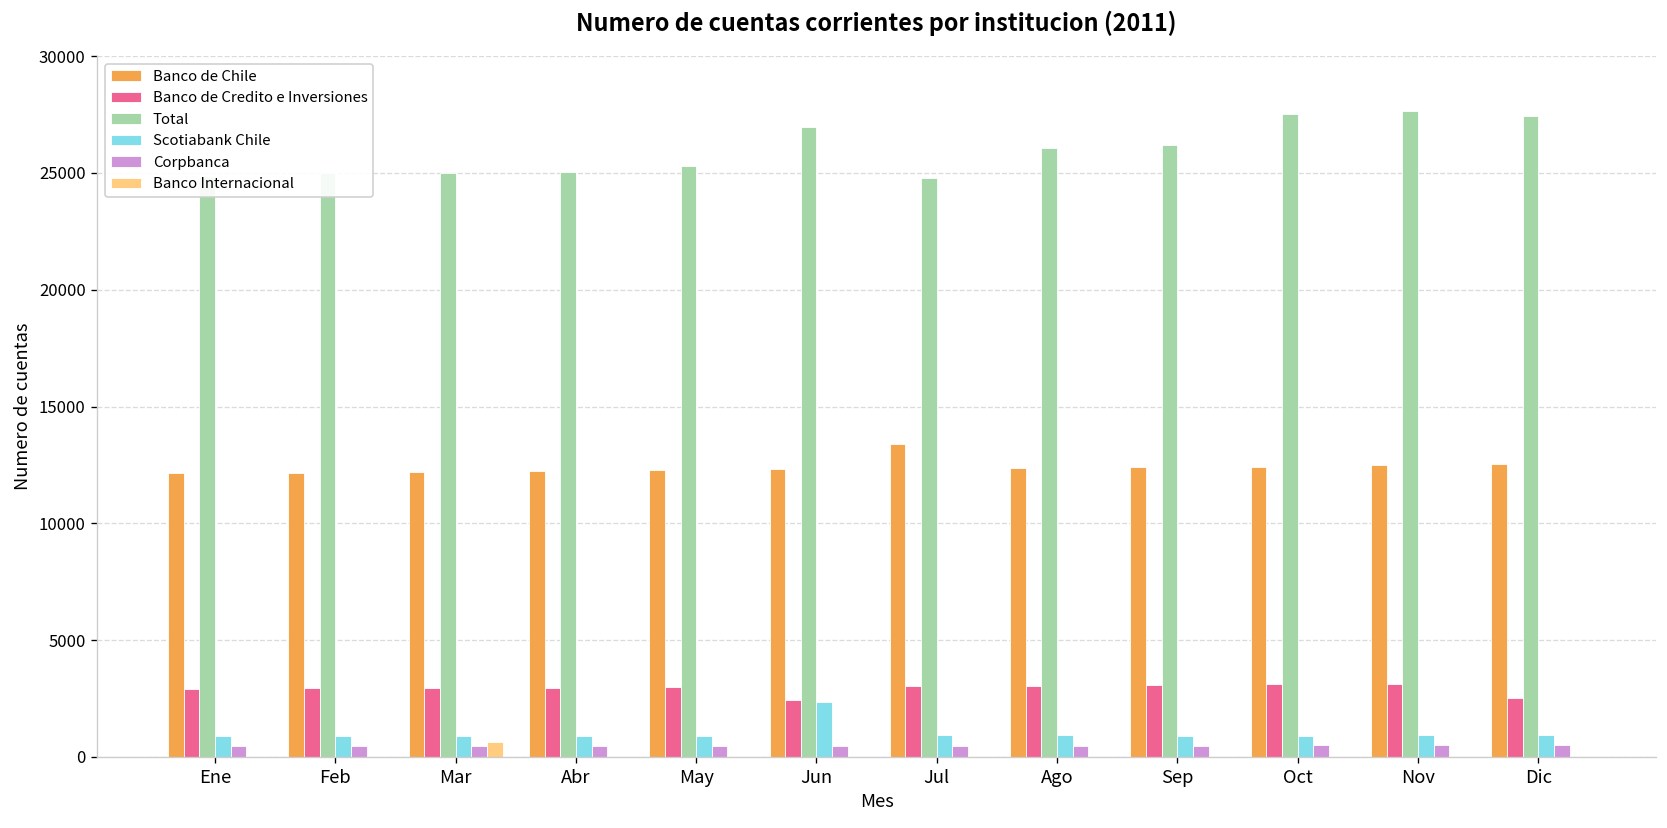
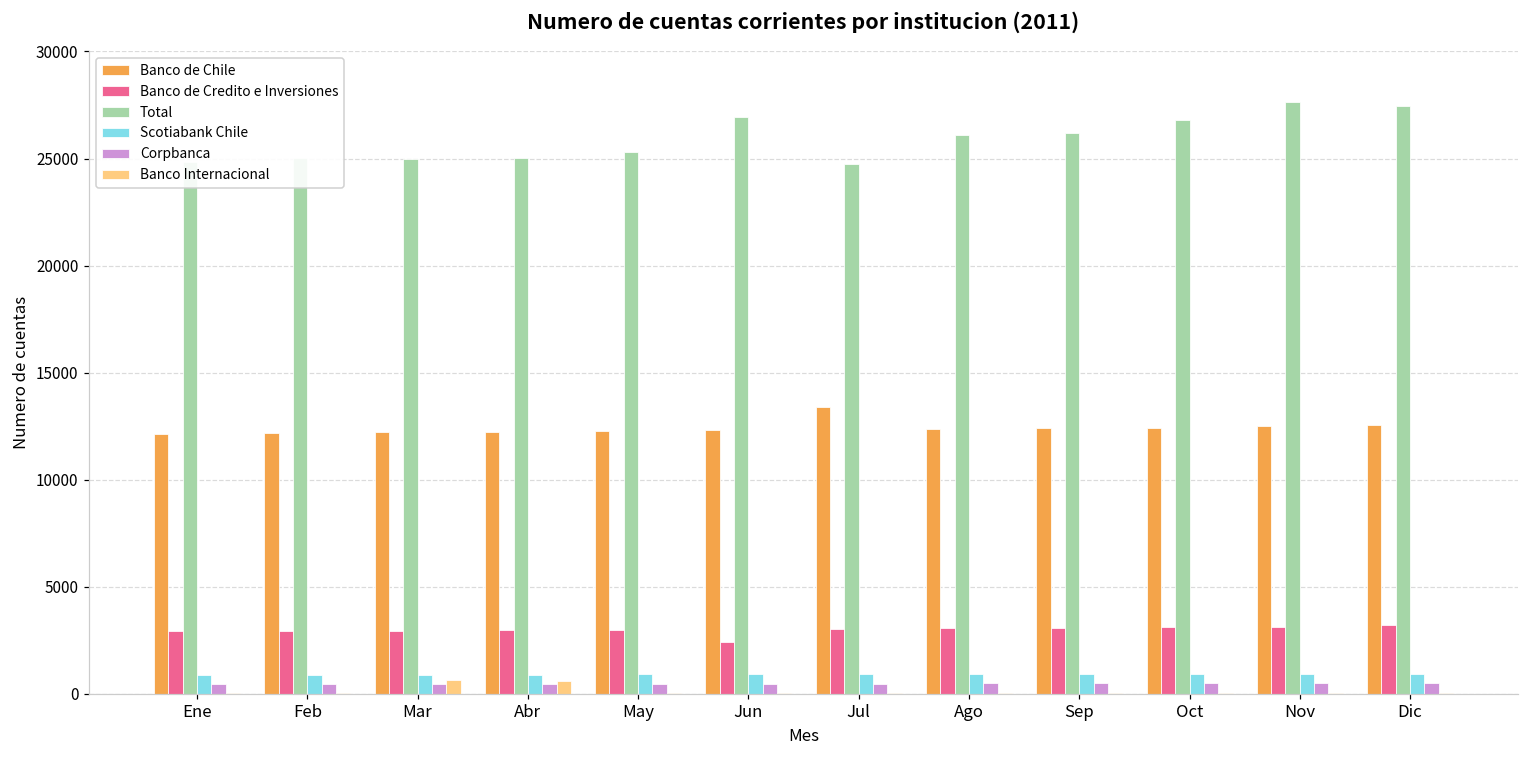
Banco Internacional, Abr: 0 -> 600
Scotiabank Chile, Jun: 2300 -> 900
Total, Oct: 27500 -> 26800
Banco de Credito e Inversiones, Dic: 2500 -> 3200
